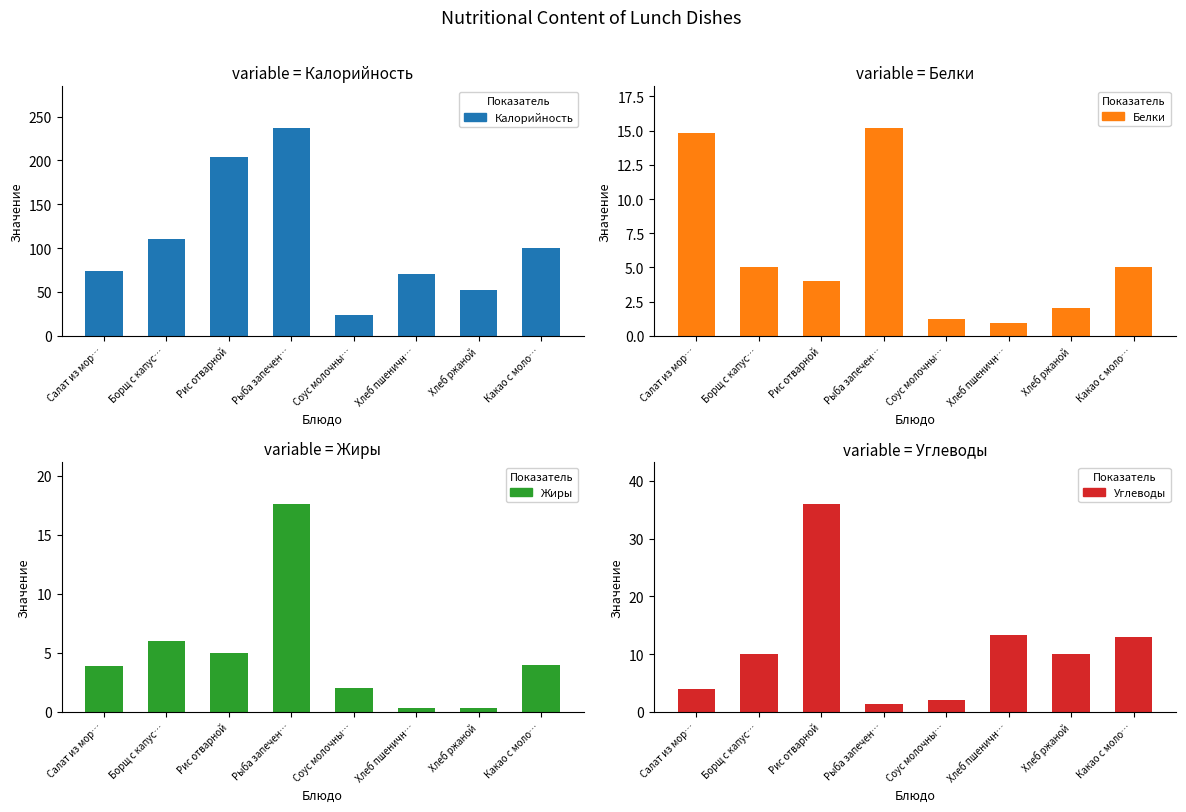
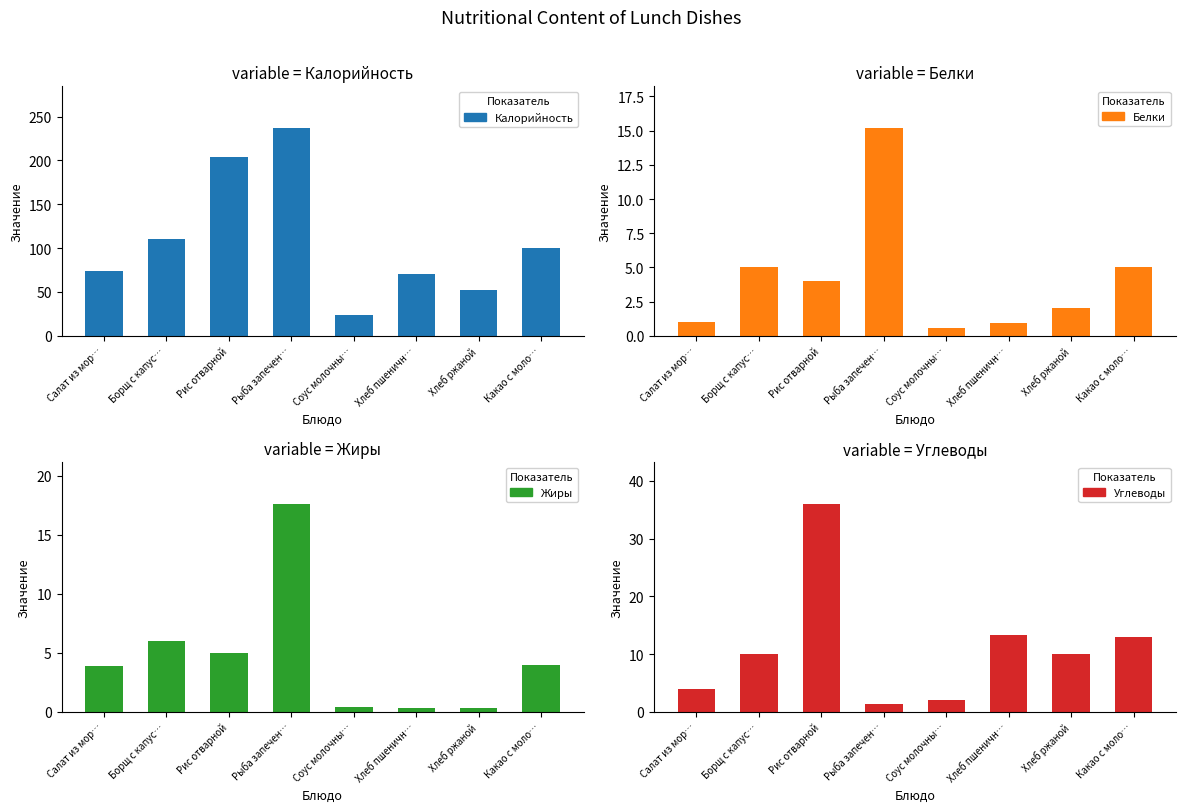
variable = Белки, Салат из мор…: 14.8 -> 1.0
variable = Белки, Соус молочны…: 1.2 -> 0.6
variable = Жиры, Соус молочны…: 2.0 -> 0.4
